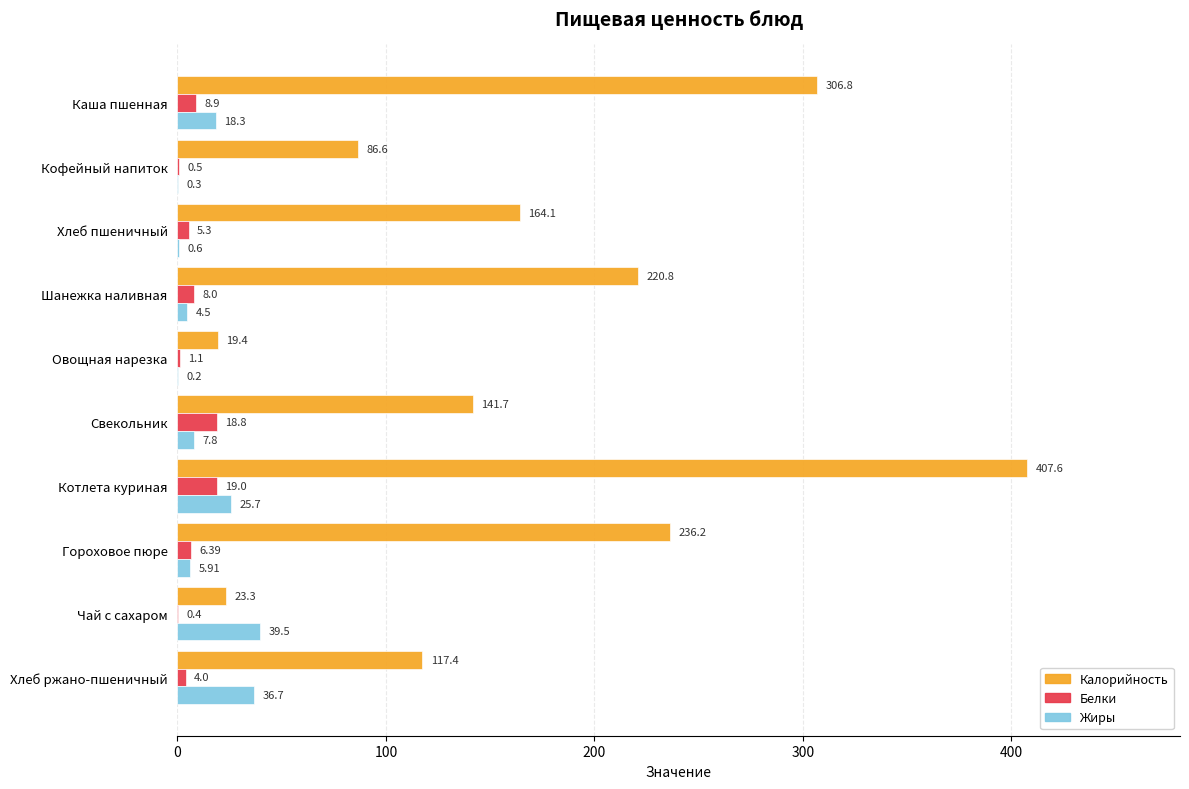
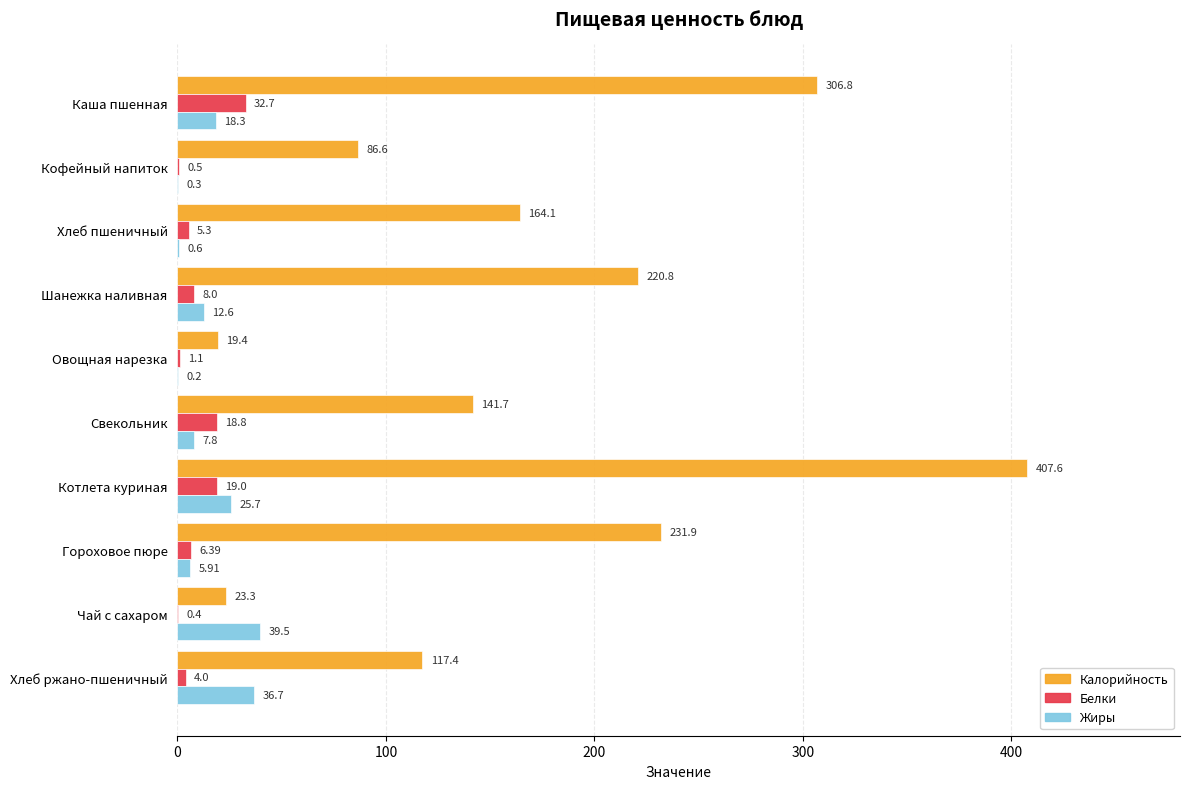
Белки, Каша пшенная: 8.9 -> 32.7
Жиры, Шанежка наливная: 4.5 -> 12.6
Калорийность, Гороховое пюре: 236.2 -> 231.9
